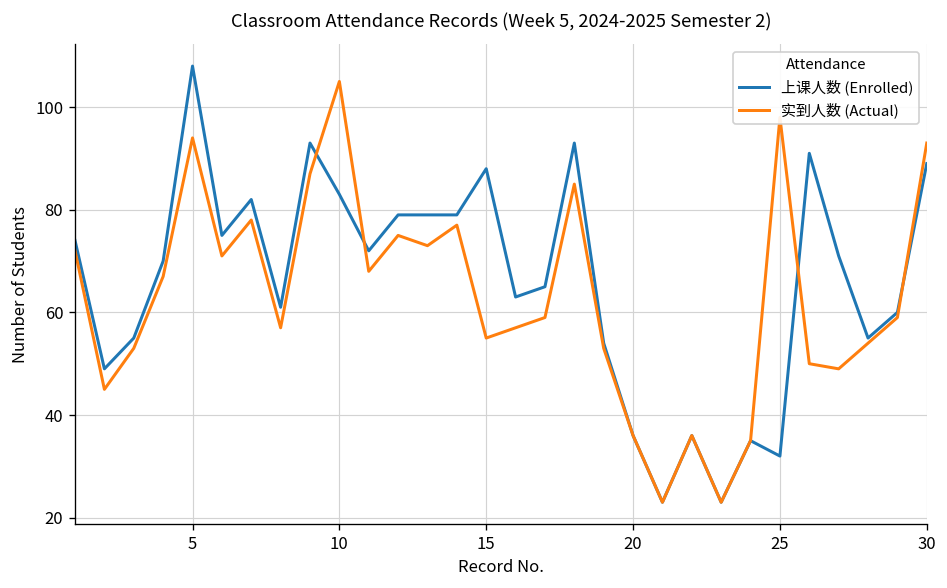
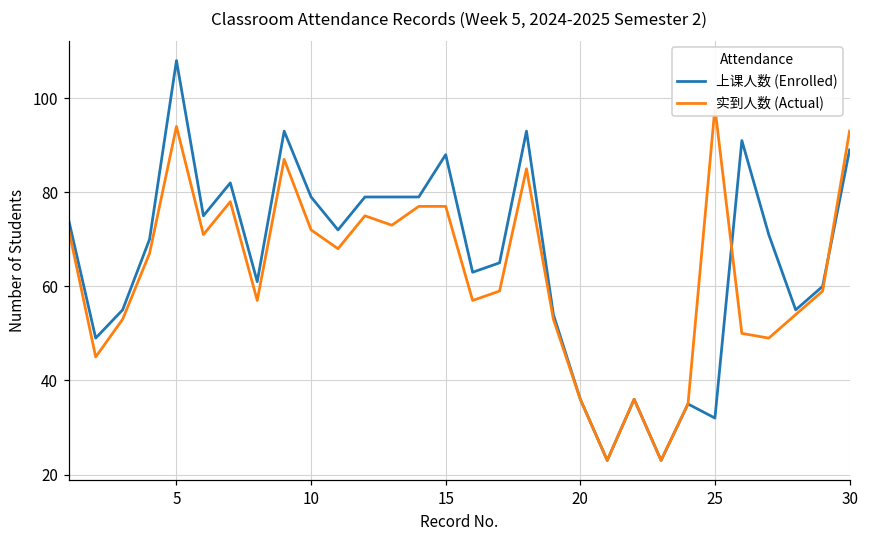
上课人数 (Enrolled), 10: 83 -> 79
实到人数 (Actual), 10: 105 -> 72
实到人数 (Actual), 15: 55 -> 77
